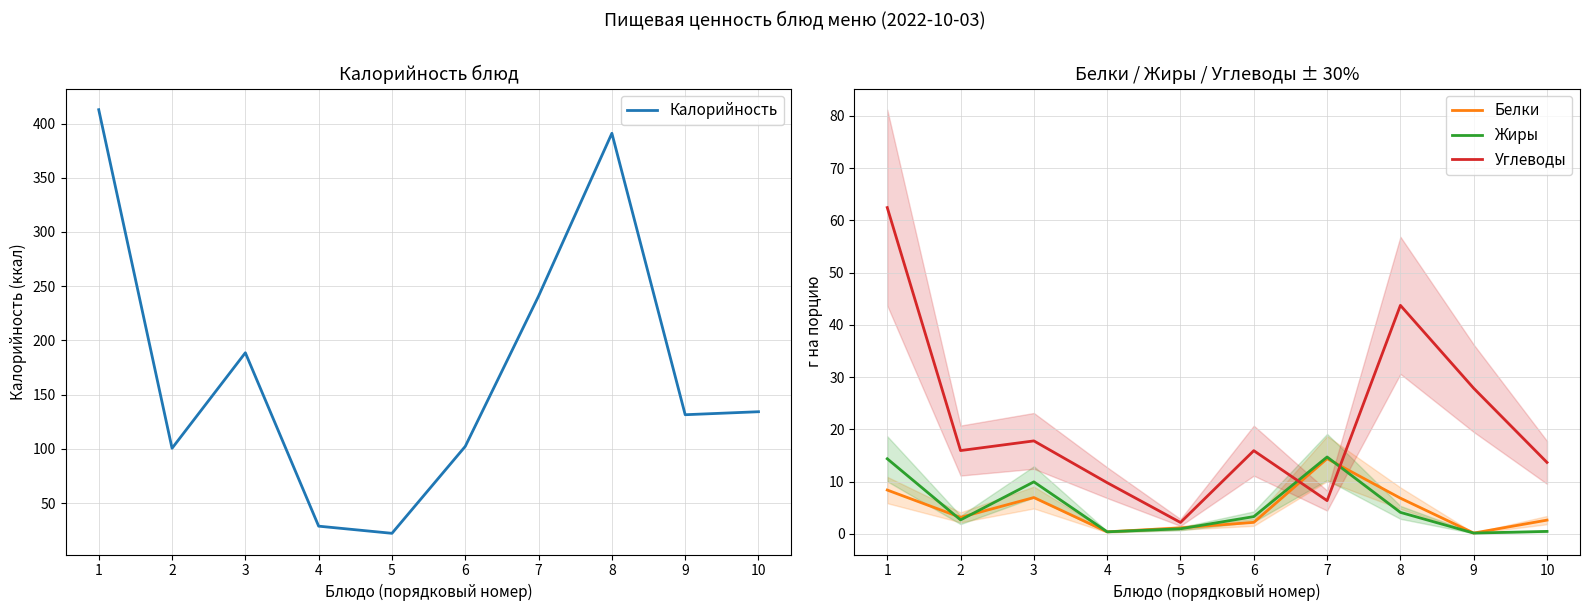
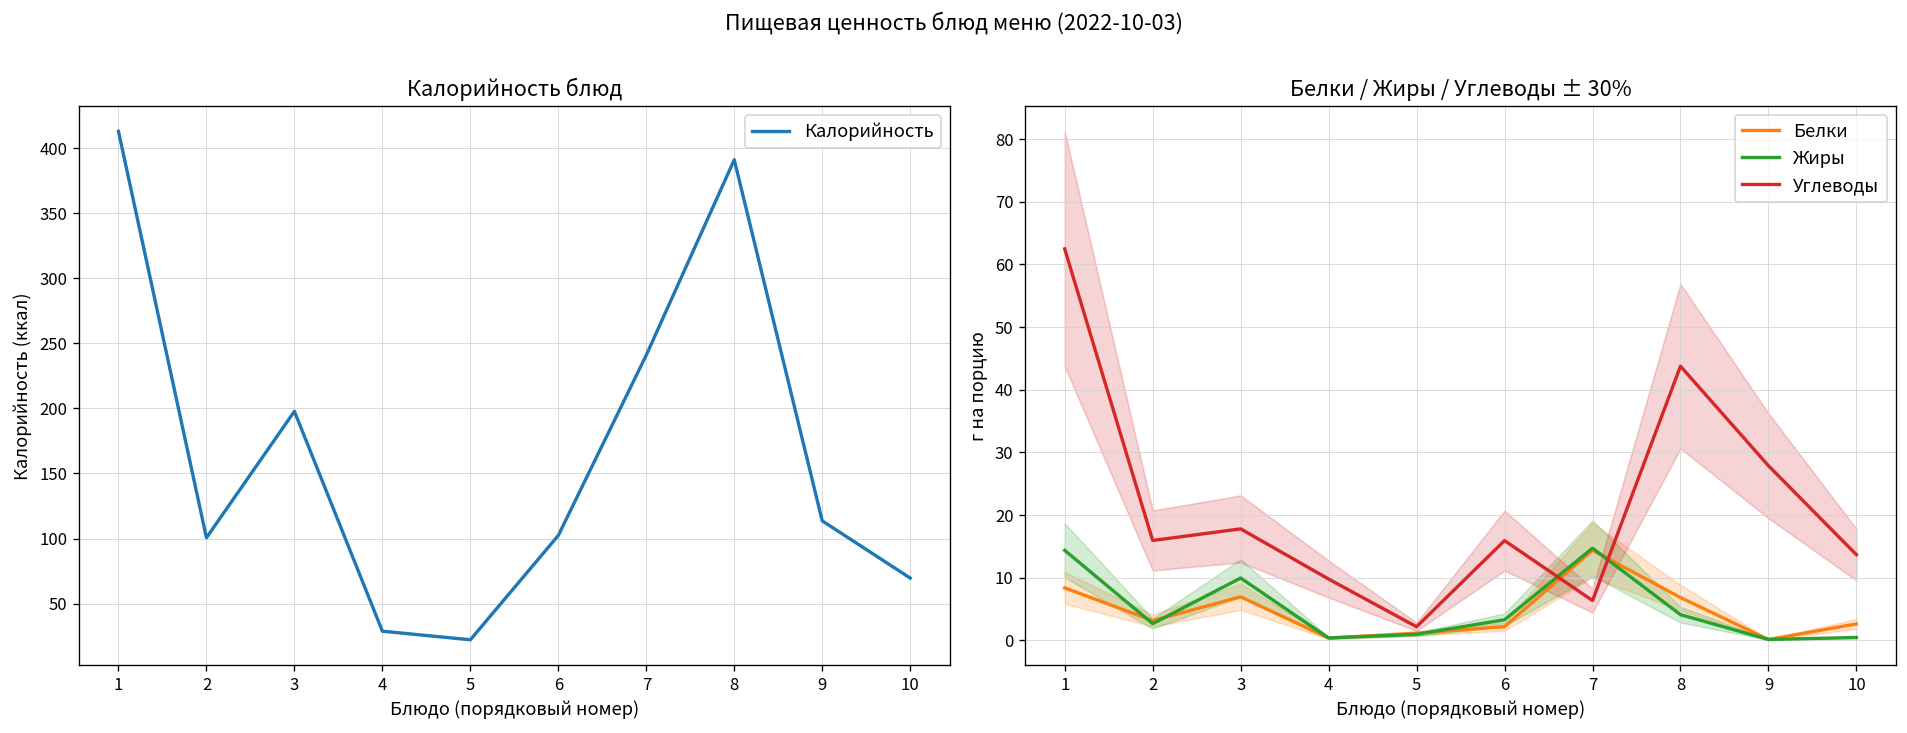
Калорийность блюд, 3: 189 -> 198
Калорийность блюд, 9: 132 -> 114
Калорийность блюд, 10: 134 -> 70
